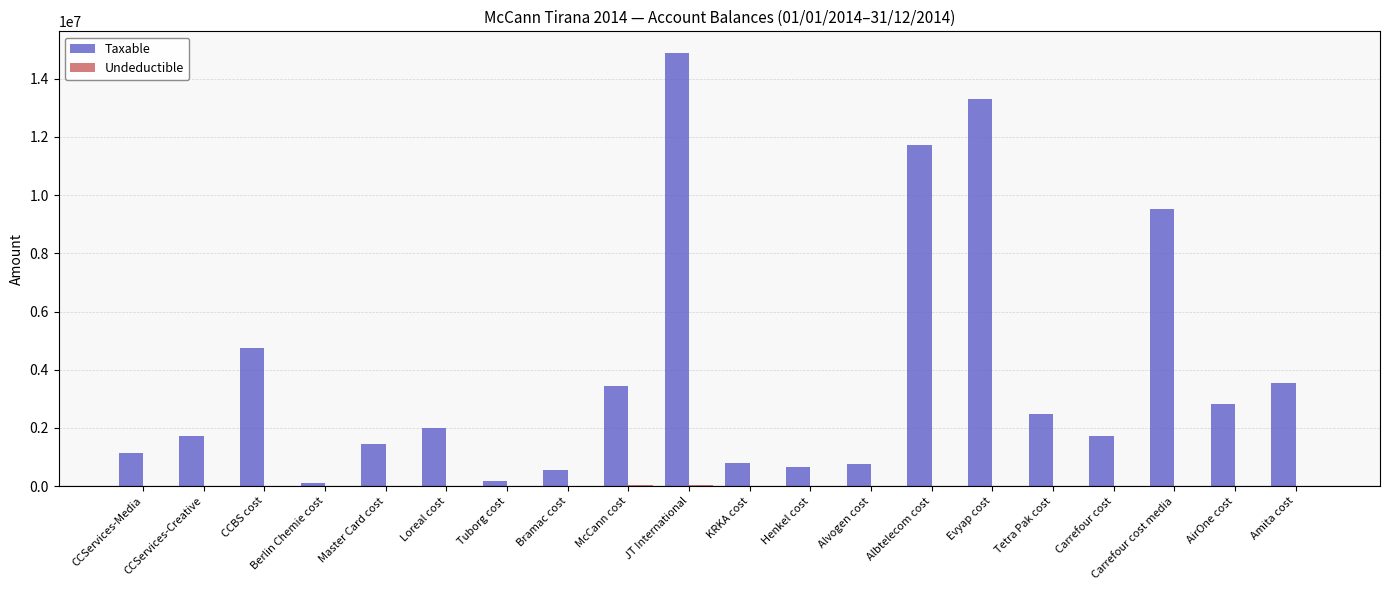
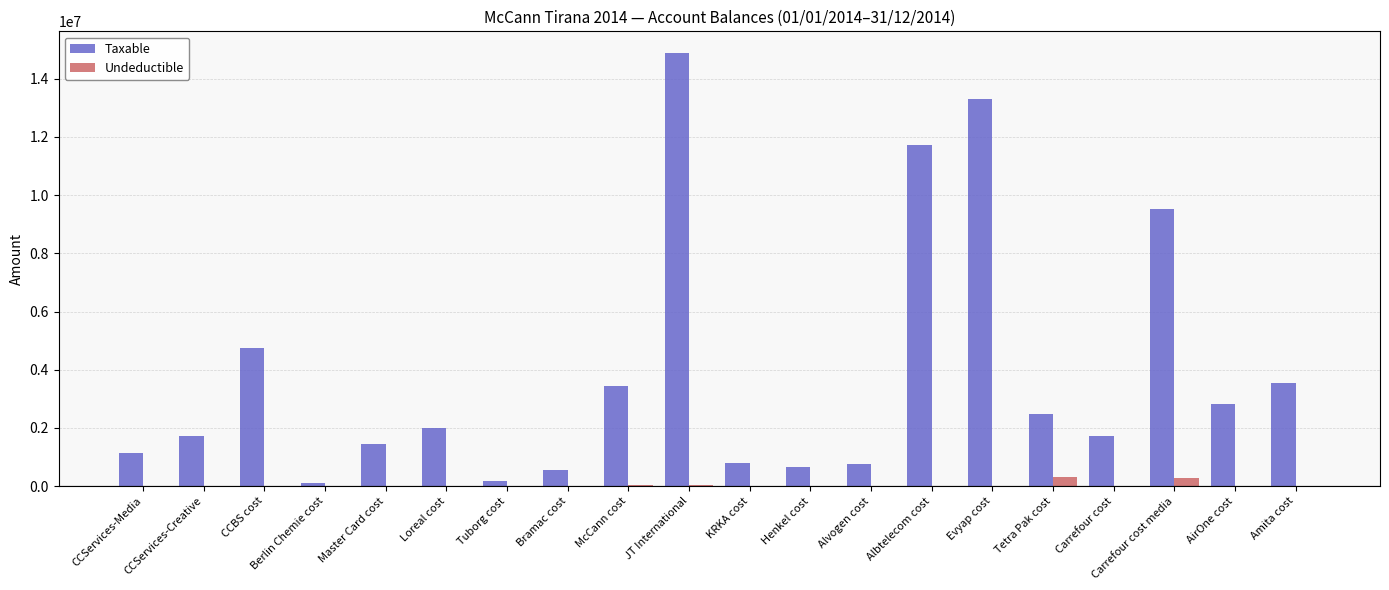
Undeductible, Tetra Pak cost: 0 -> 300000
Undeductible, Carrefour cost media: 0 -> 300000
